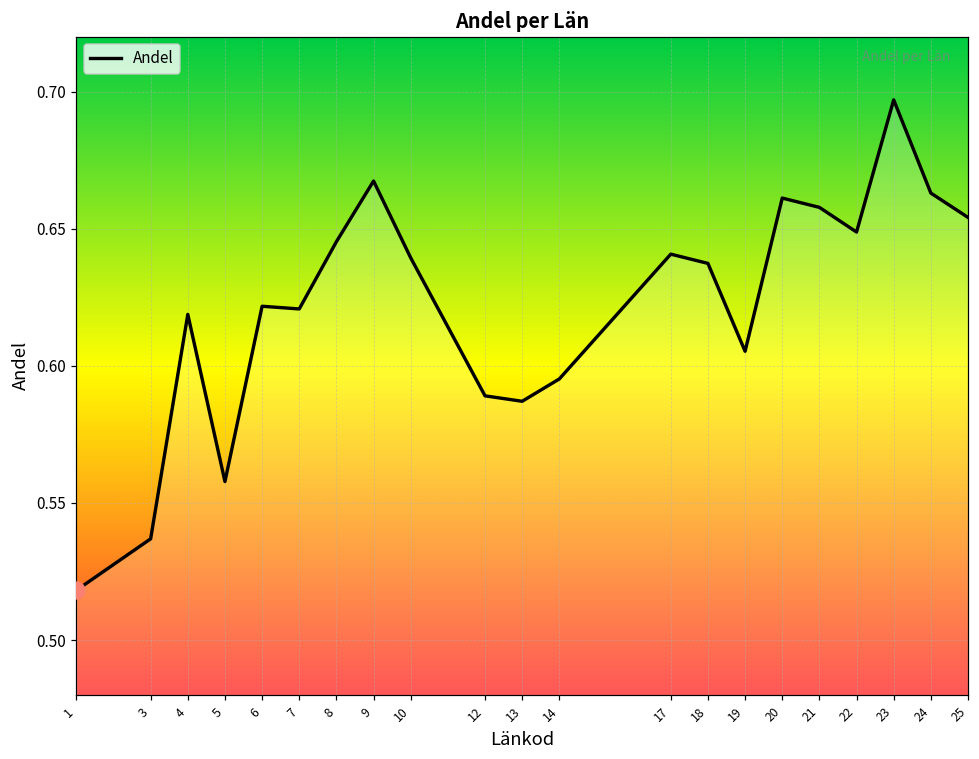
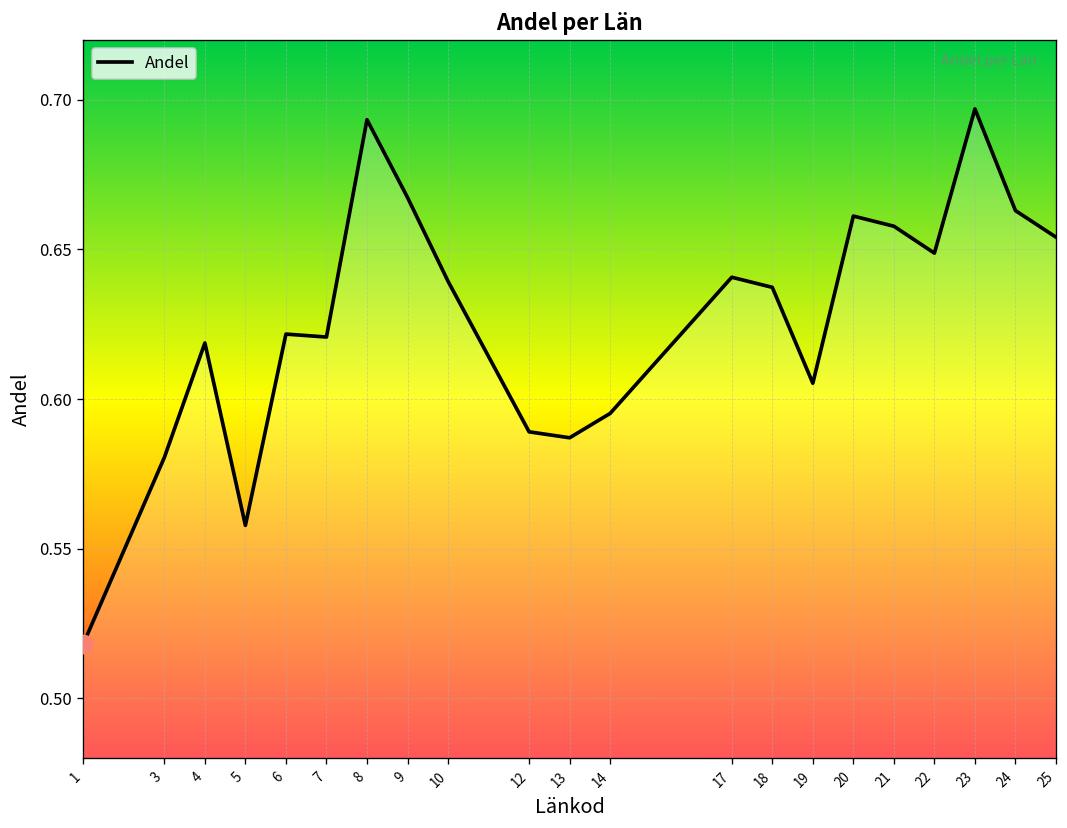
Andel, 3: 0.537 -> 0.580
Andel, 8: 0.645 -> 0.693
